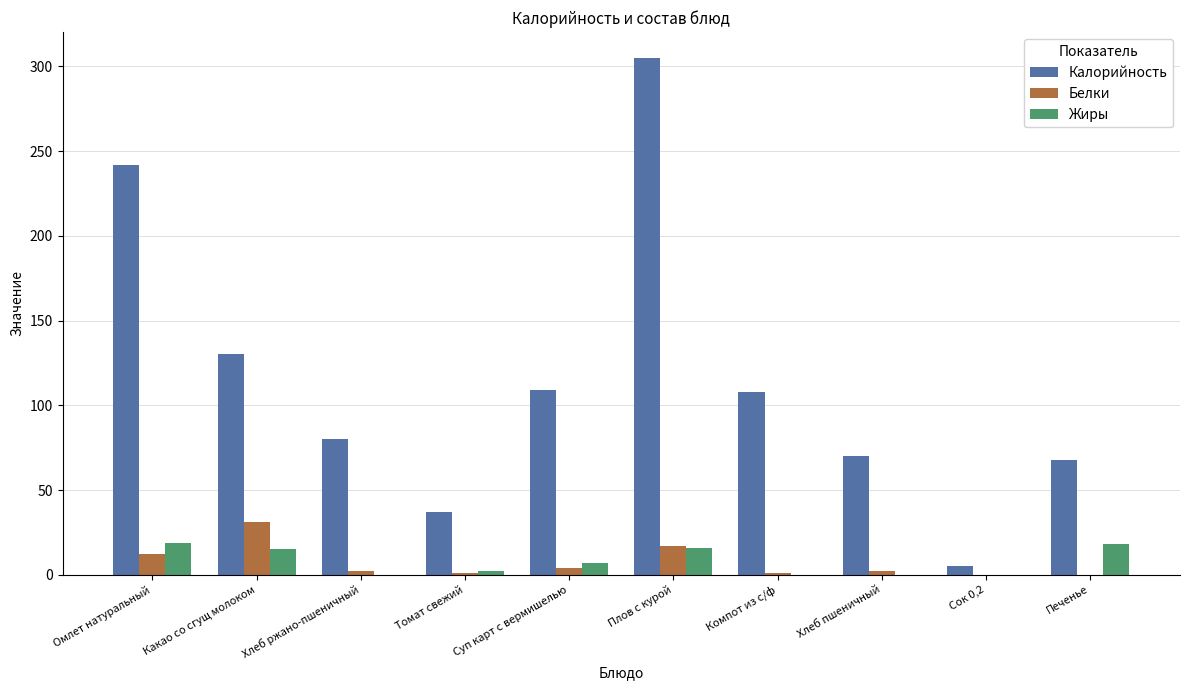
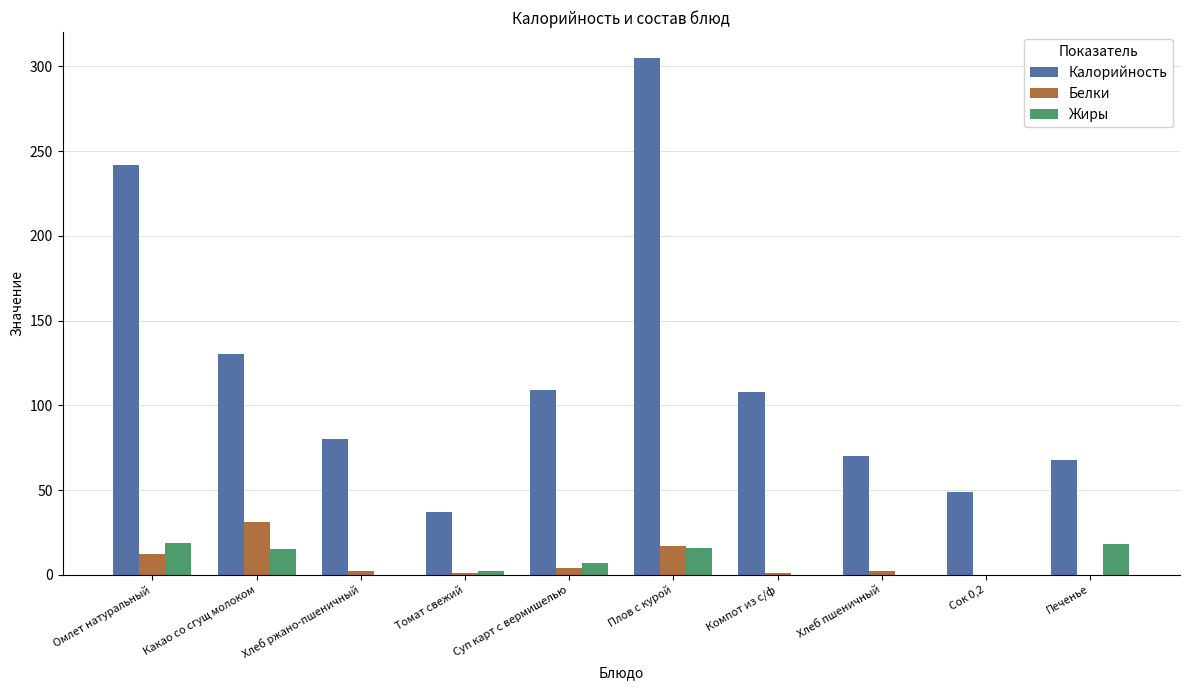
Калорийность, Сок 0,2: 5 -> 49
